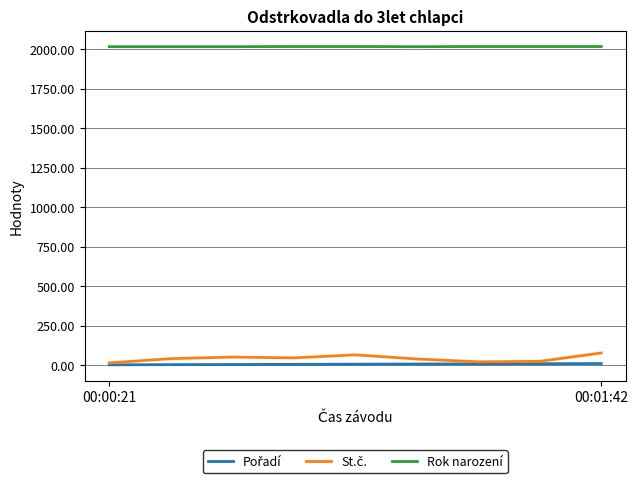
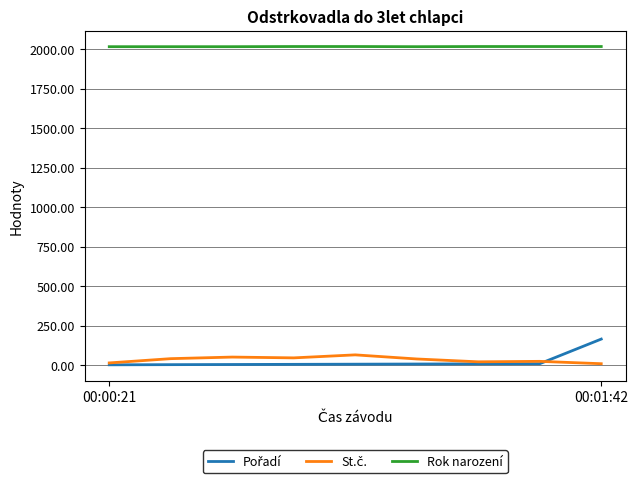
Pořadí, 00:01:42: 10 -> 160
St.č., 00:01:42: 80 -> 10
